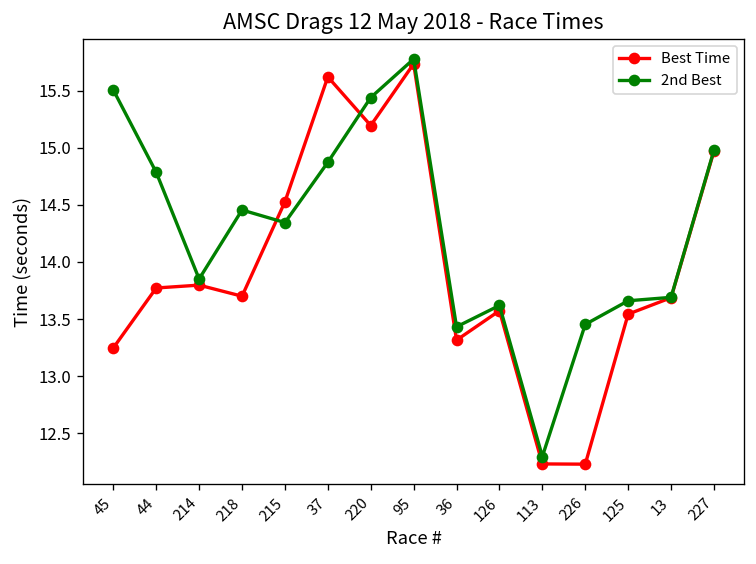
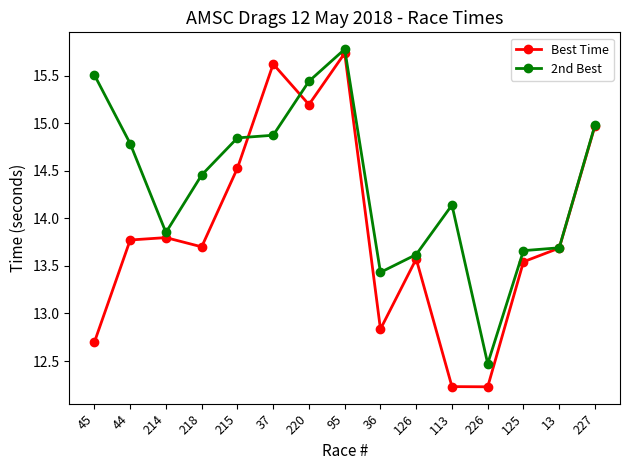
Best Time, 45: 13.2 -> 12.7
2nd Best, 215: 14.3 -> 14.8
Best Time, 36: 13.3 -> 12.8
2nd Best, 113: 12.3 -> 14.1
2nd Best, 226: 13.5 -> 12.5
